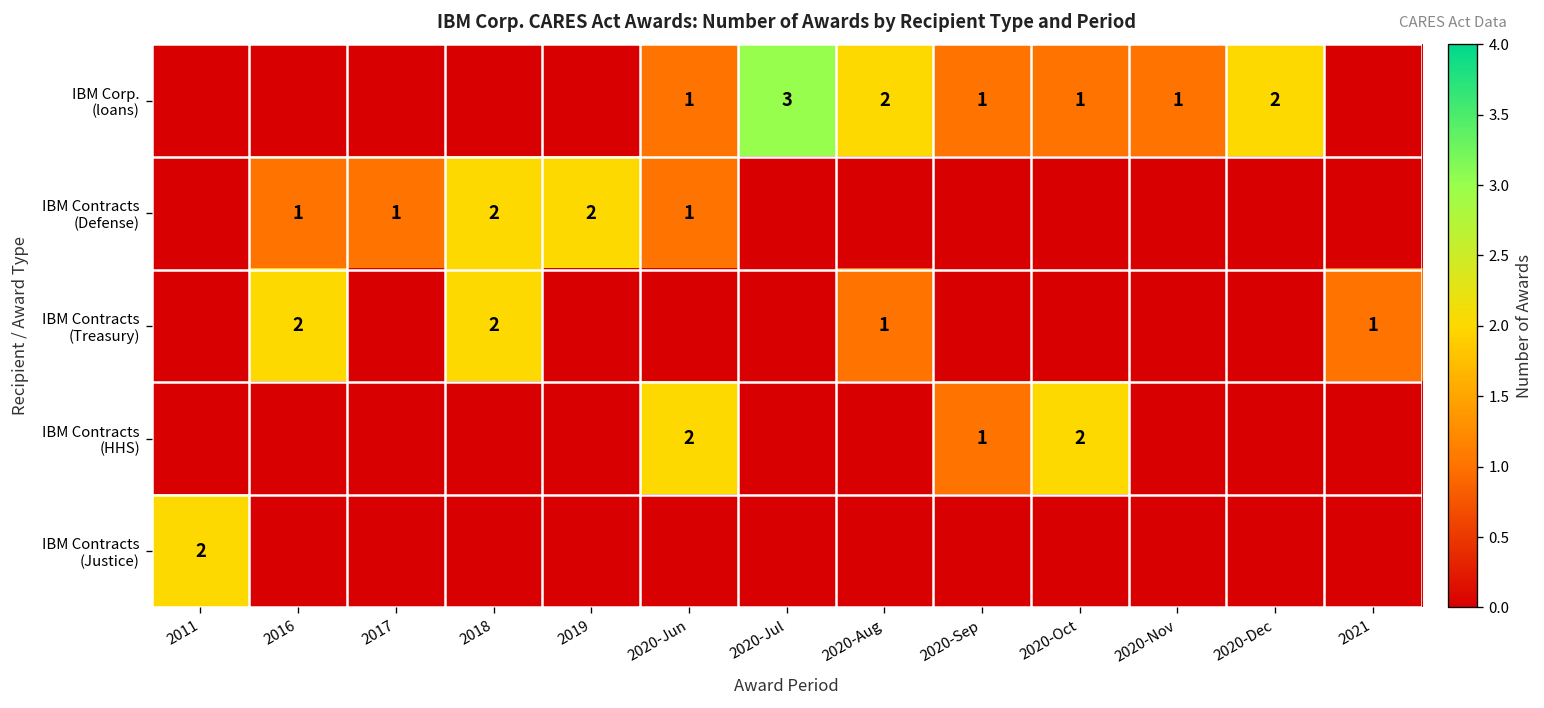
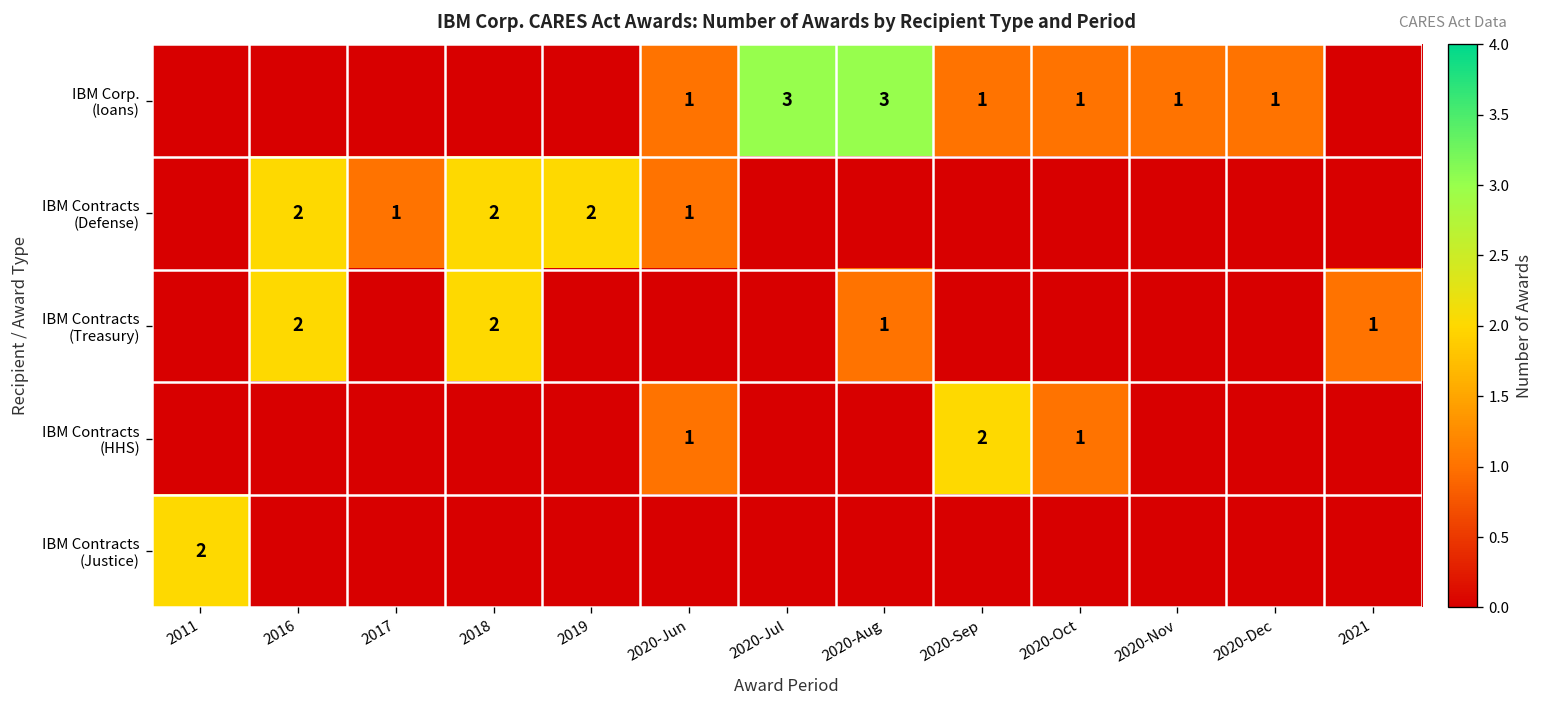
IBM Corp. (loans), 2020-Aug: 2 -> 3
IBM Corp. (loans), 2020-Dec: 2 -> 1
IBM Contracts (Defense), 2016: 1 -> 2
IBM Contracts (HHS), 2020-Jun: 2 -> 1
IBM Contracts (HHS), 2020-Sep: 1 -> 2
IBM Contracts (HHS), 2020-Oct: 2 -> 1
